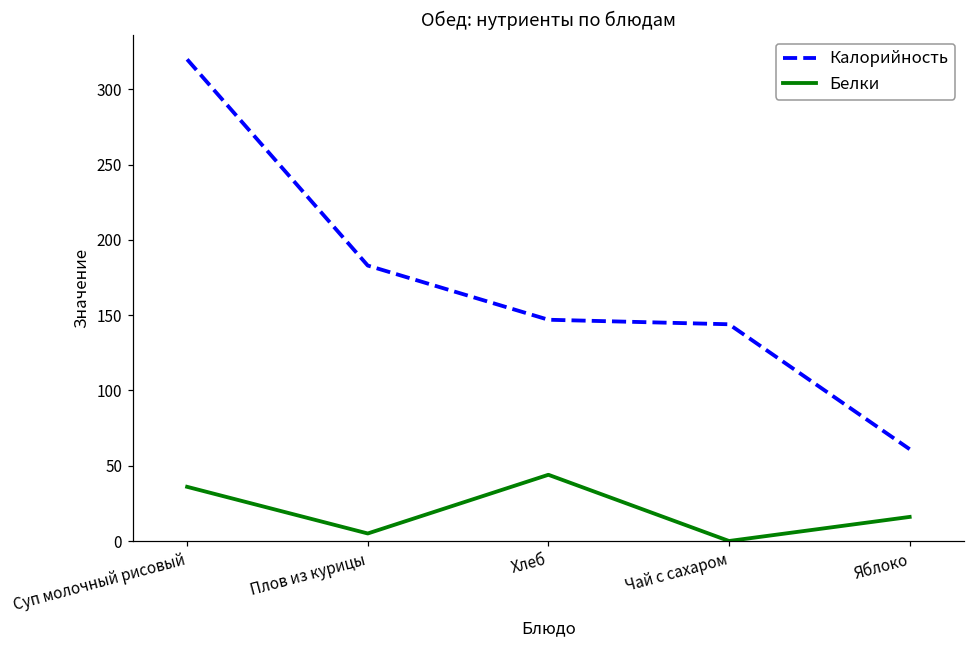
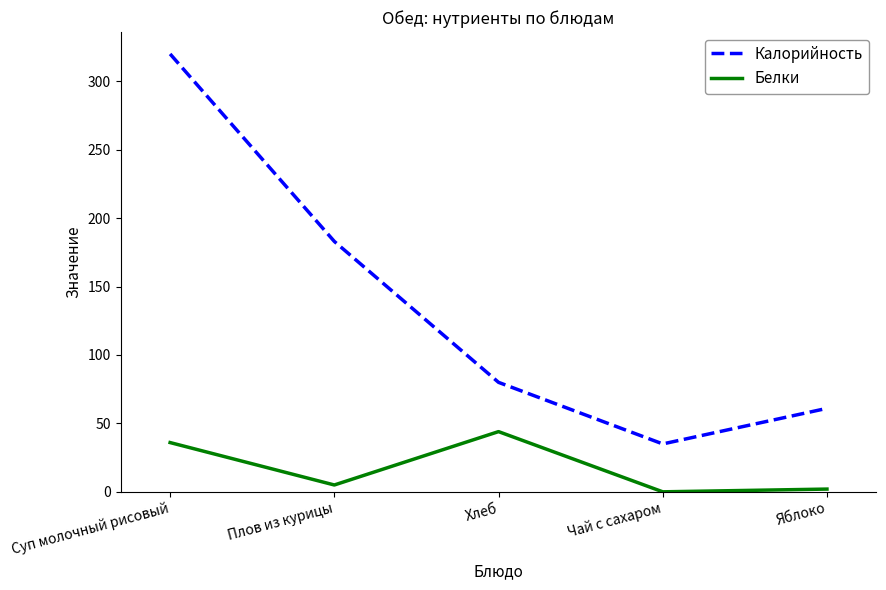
Калорийность, Хлеб: 147 -> 80
Калорийность, Чай с сахаром: 144 -> 35
Белки, Яблоко: 16 -> 2
